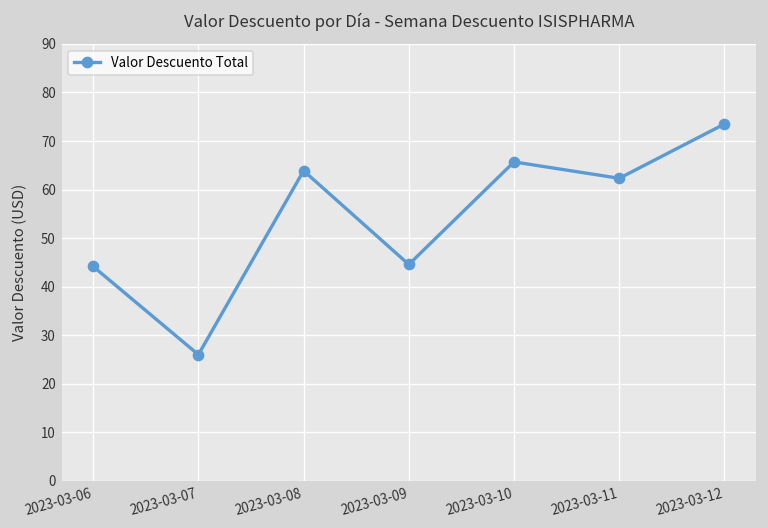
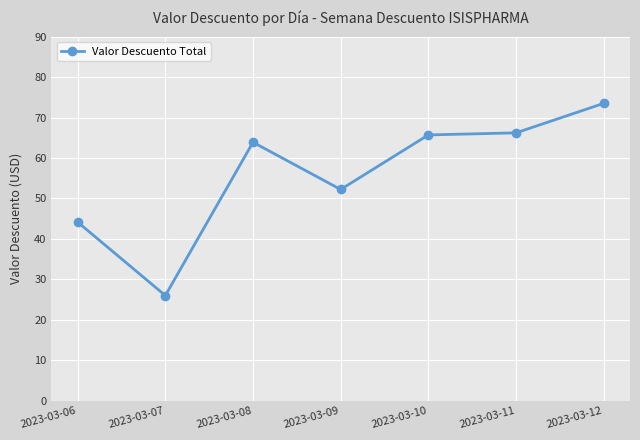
2023-03-09: 45 -> 52
2023-03-11: 62 -> 66
